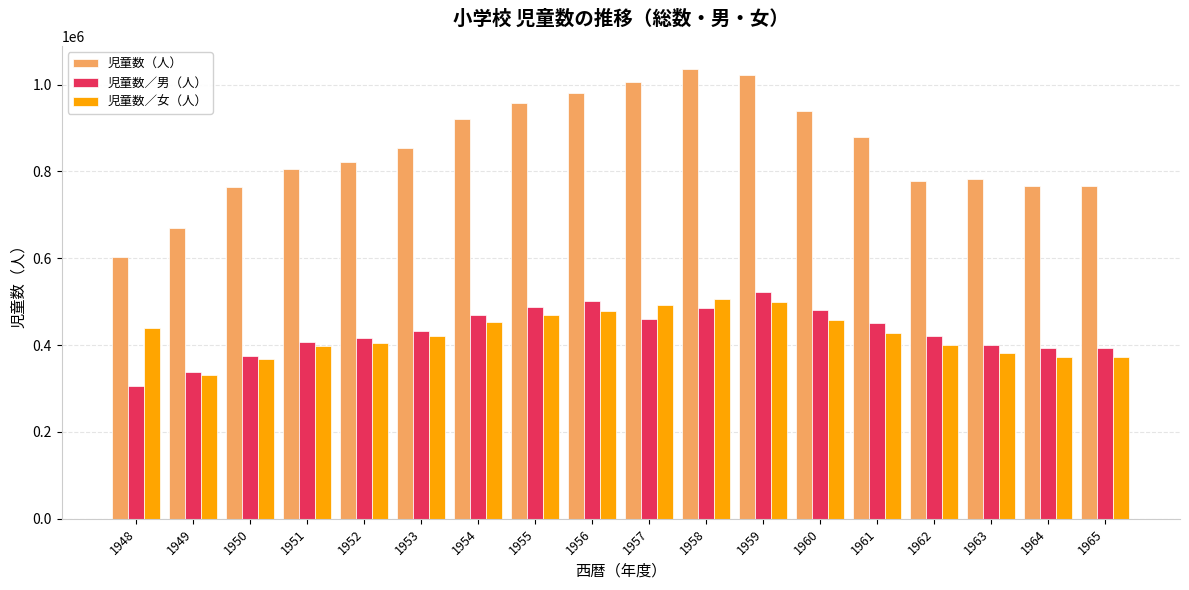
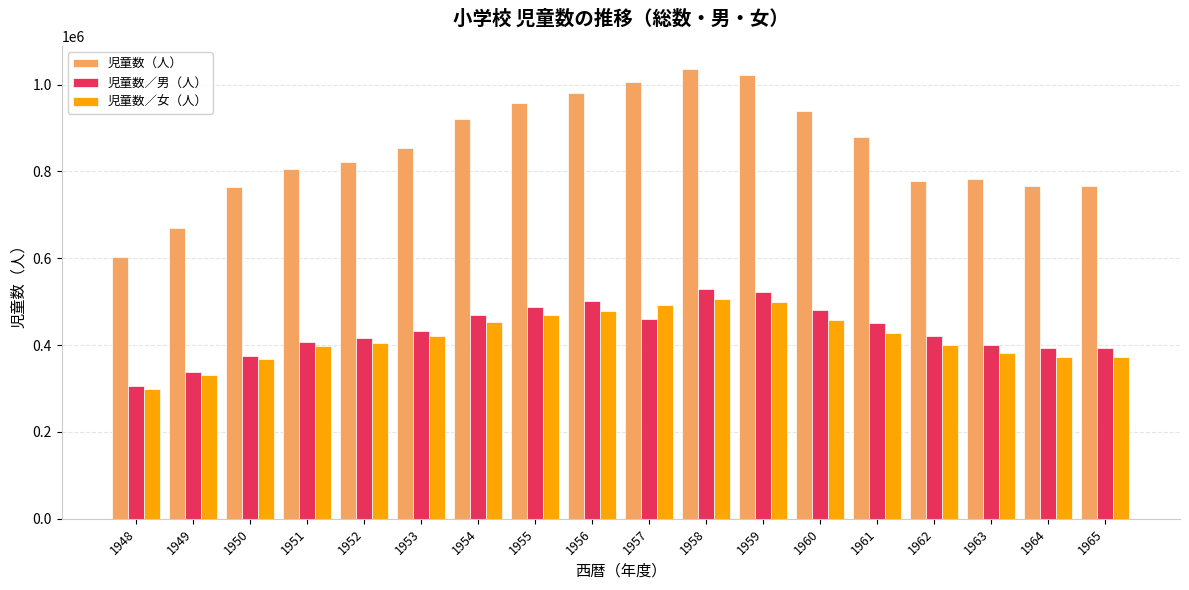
児童数／女（人）, 1948: 440000 -> 300000
児童数／男（人）, 1958: 480000 -> 530000
